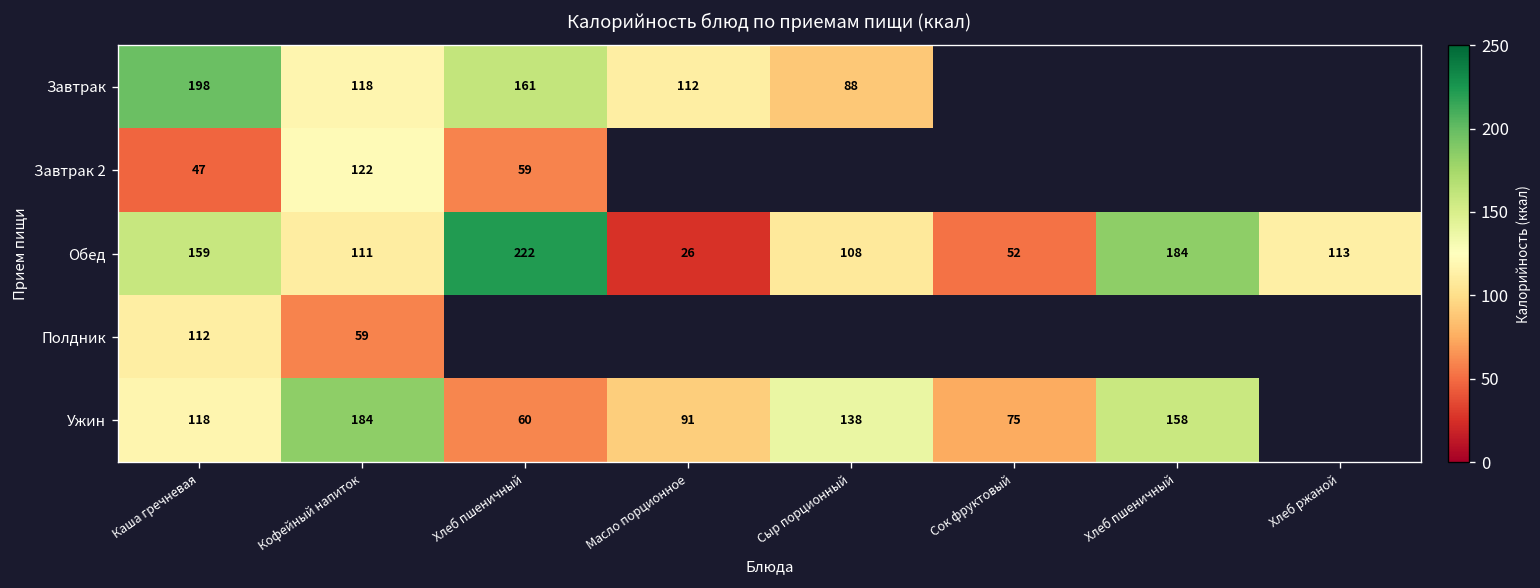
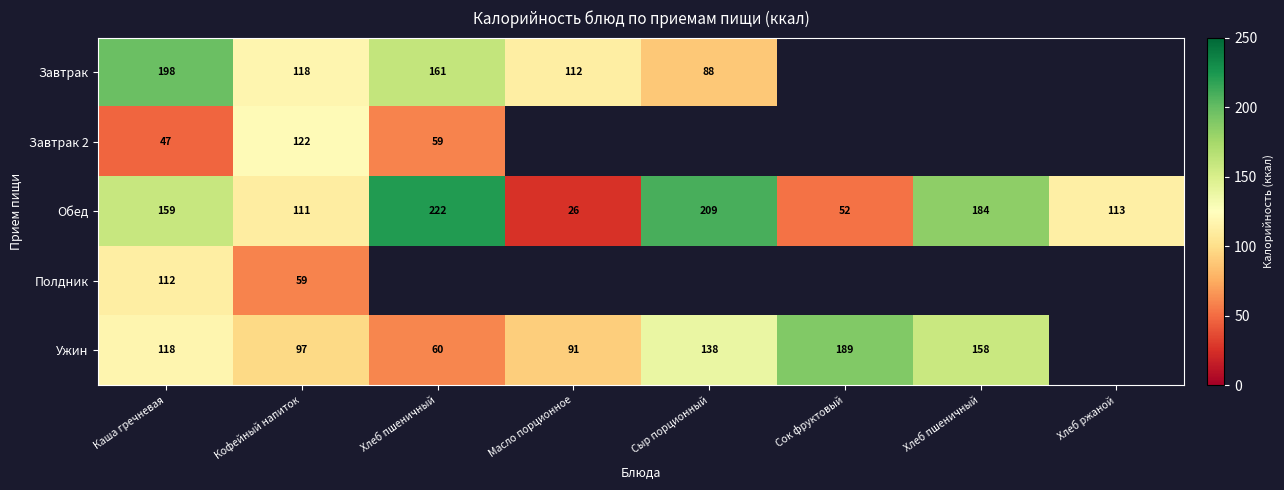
Обед, Сыр порционный: 108 -> 209
Ужин, Кофейный напиток: 184 -> 97
Ужин, Сок фруктовый: 75 -> 189
